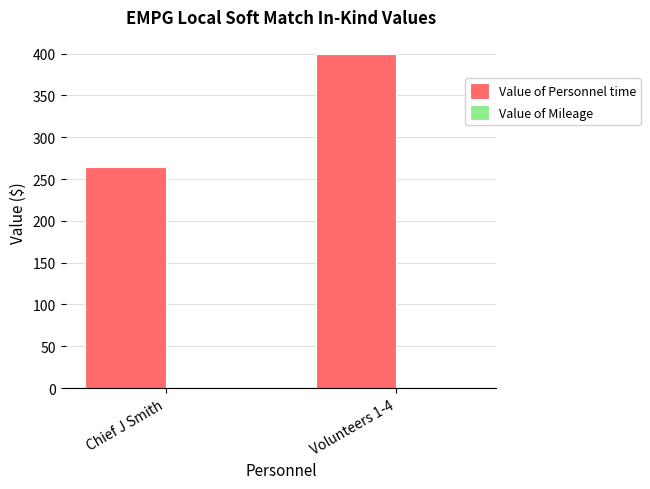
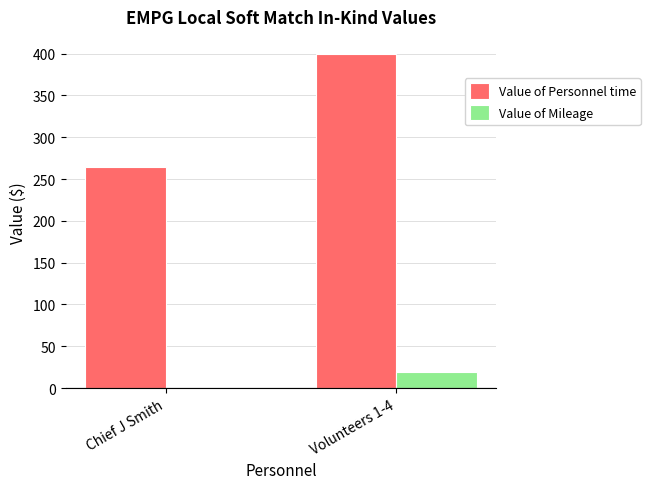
Value of Mileage, Volunteers 1-4: 0 -> 20
